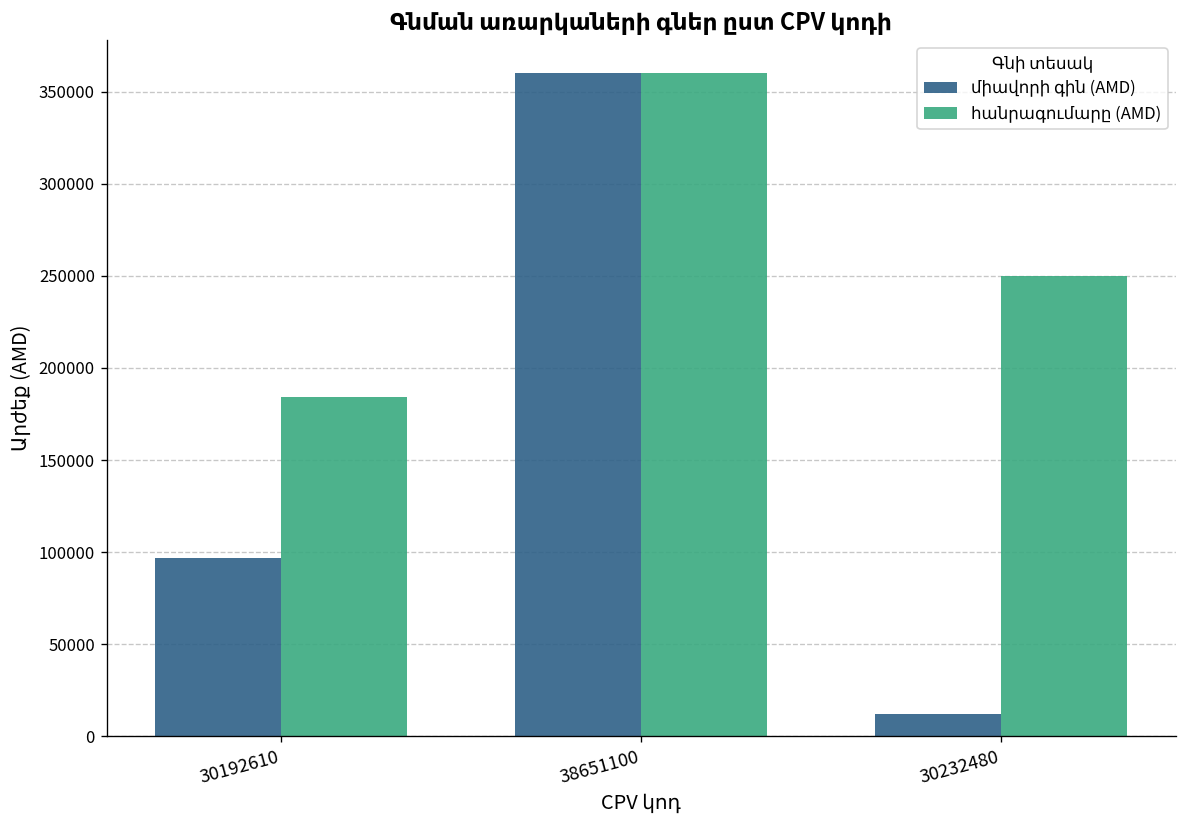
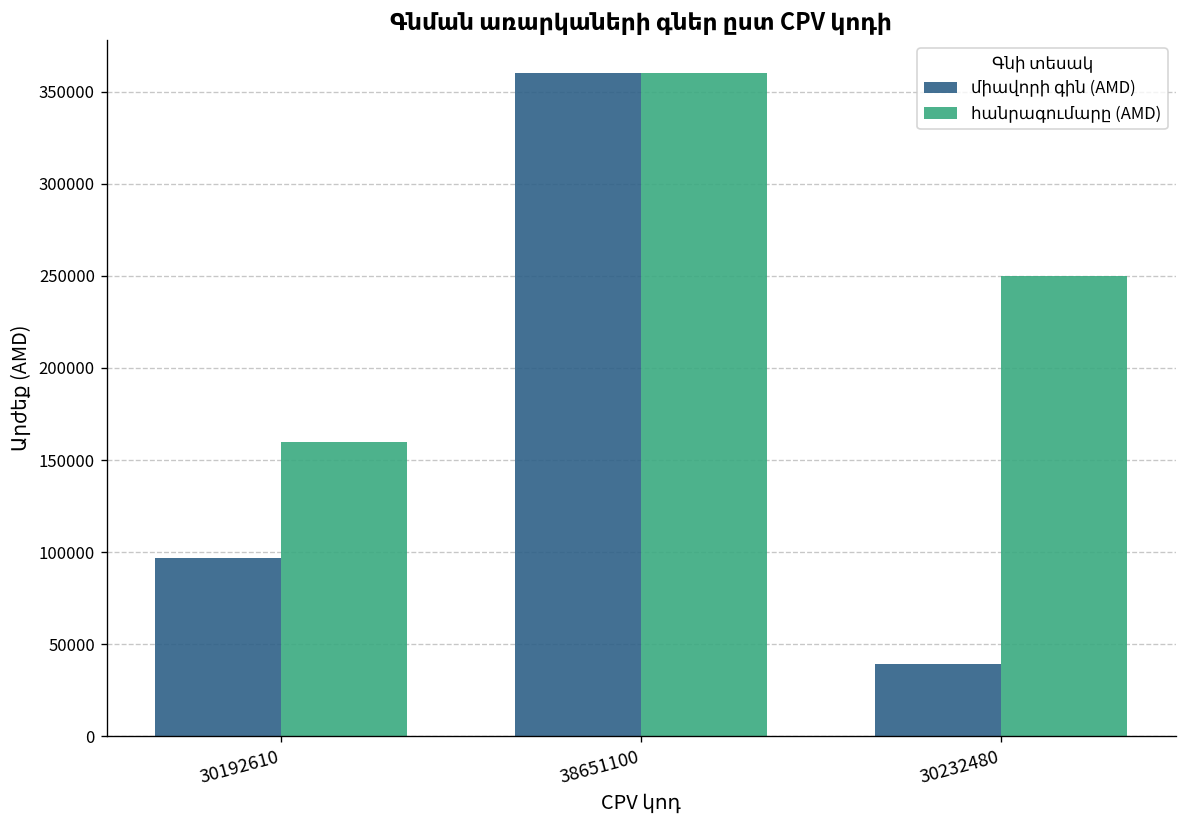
հանրագումարը (AMD), 30192610: 184000 -> 160000
միավորի գին (AMD), 30232480: 12000 -> 39000
